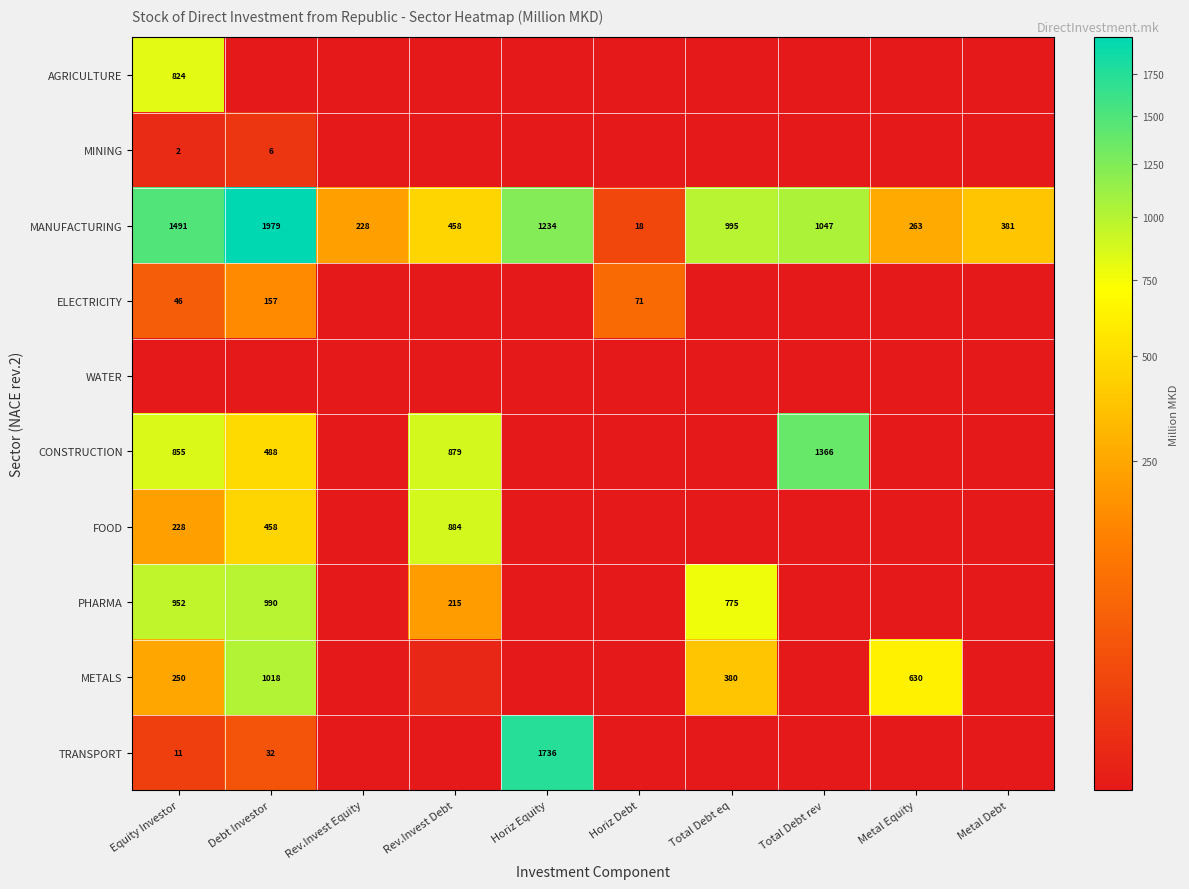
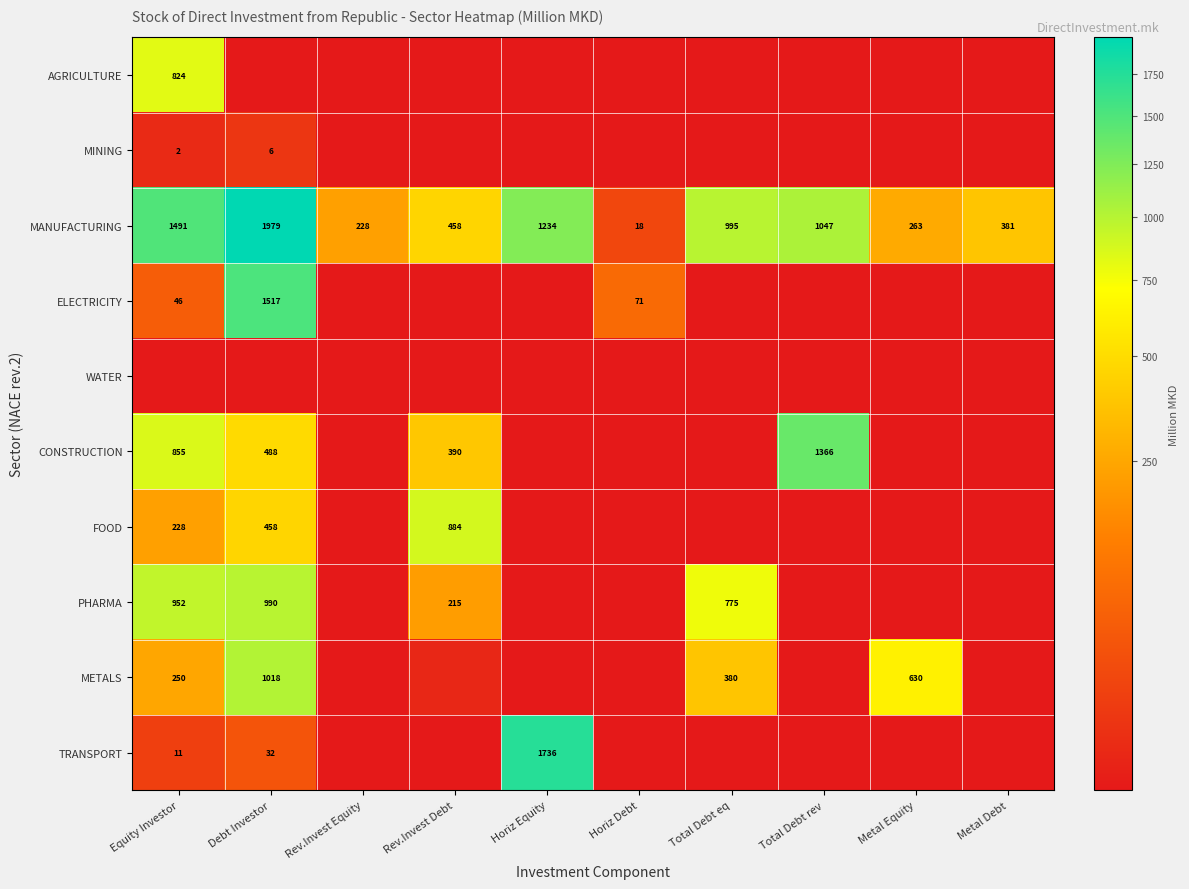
ELECTRICITY, Debt Investor: 157 -> 1517
CONSTRUCTION, Rev.Invest Debt: 879 -> 390
